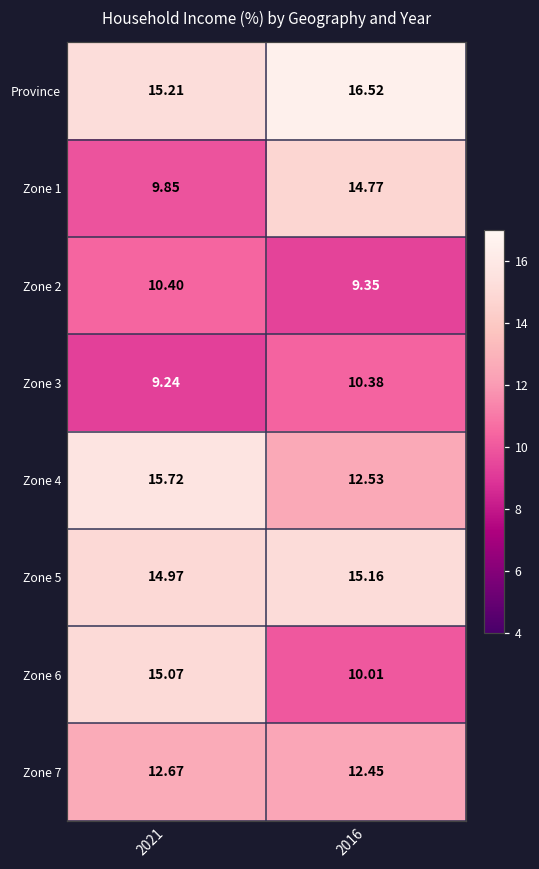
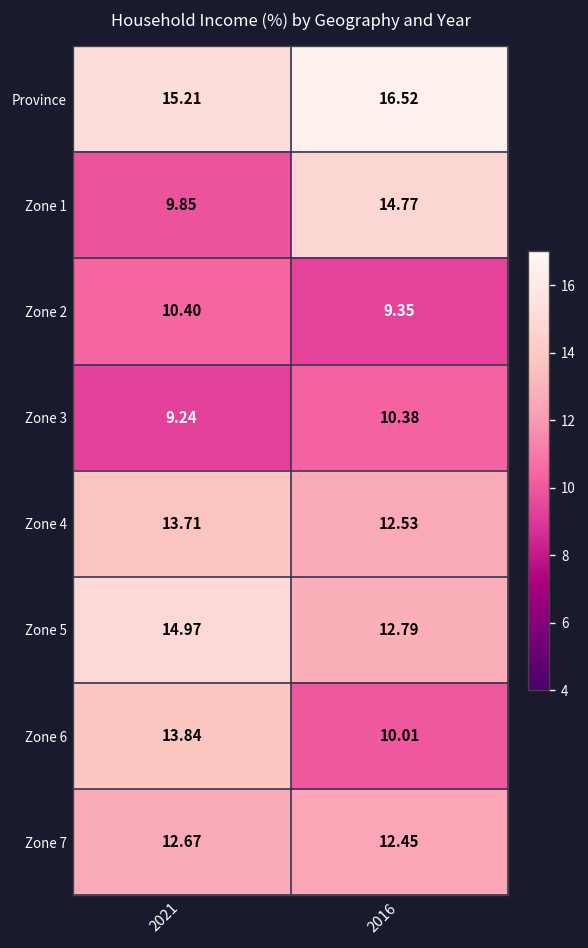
Zone 4, 2021: 15.72 -> 13.71
Zone 5, 2016: 15.16 -> 12.79
Zone 6, 2021: 15.07 -> 13.84
